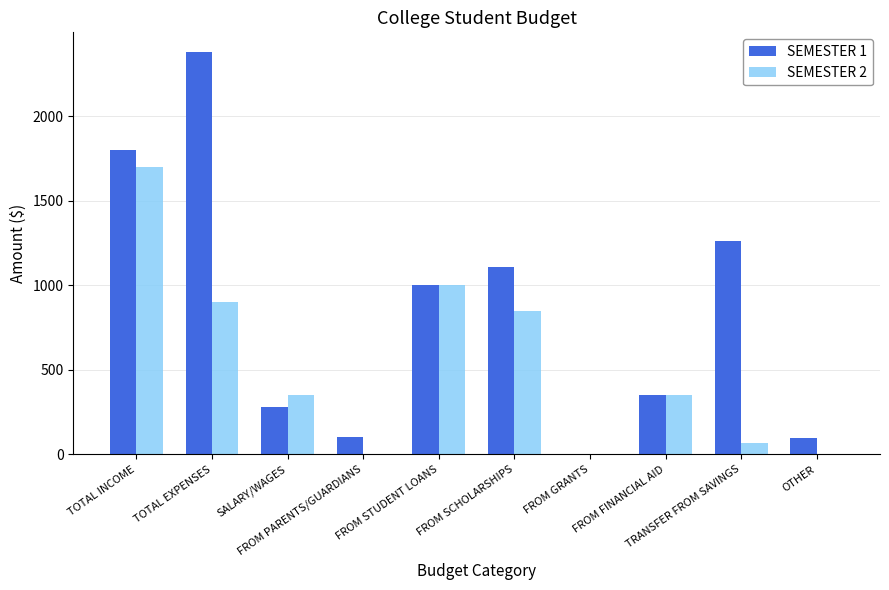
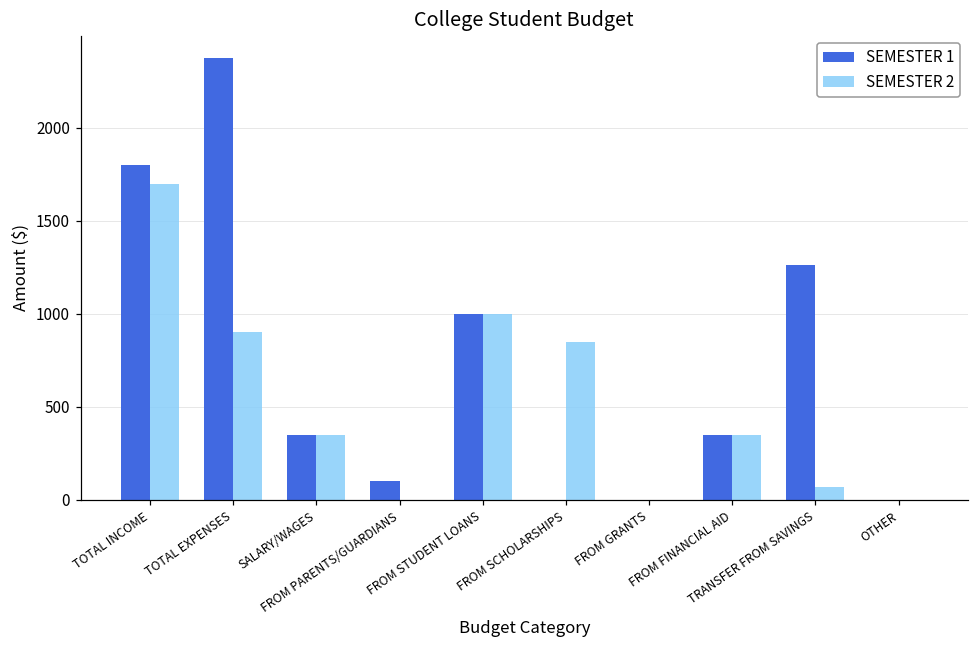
SEMESTER 1, SALARY/WAGES: 280 -> 350
SEMESTER 1, FROM SCHOLARSHIPS: 1110 -> 0
SEMESTER 1, OTHER: 100 -> 0
